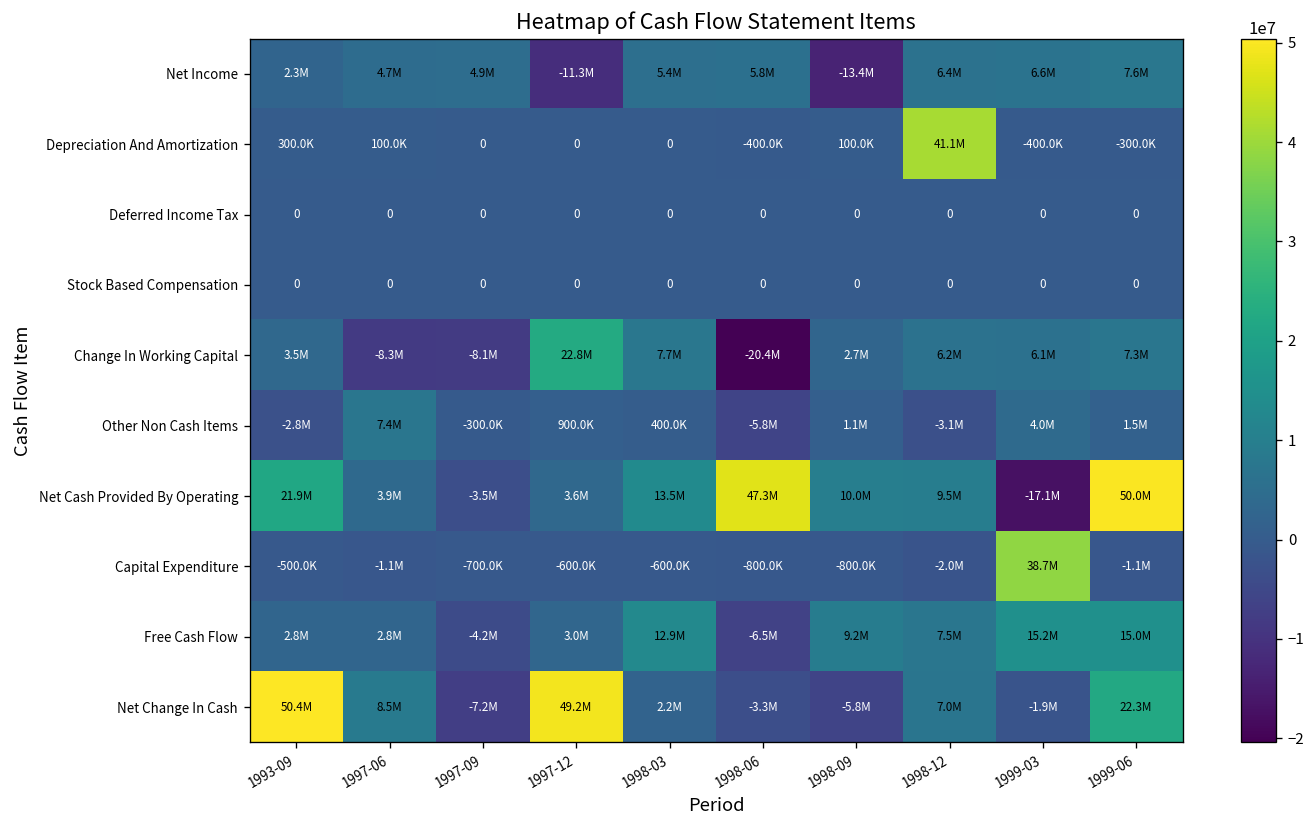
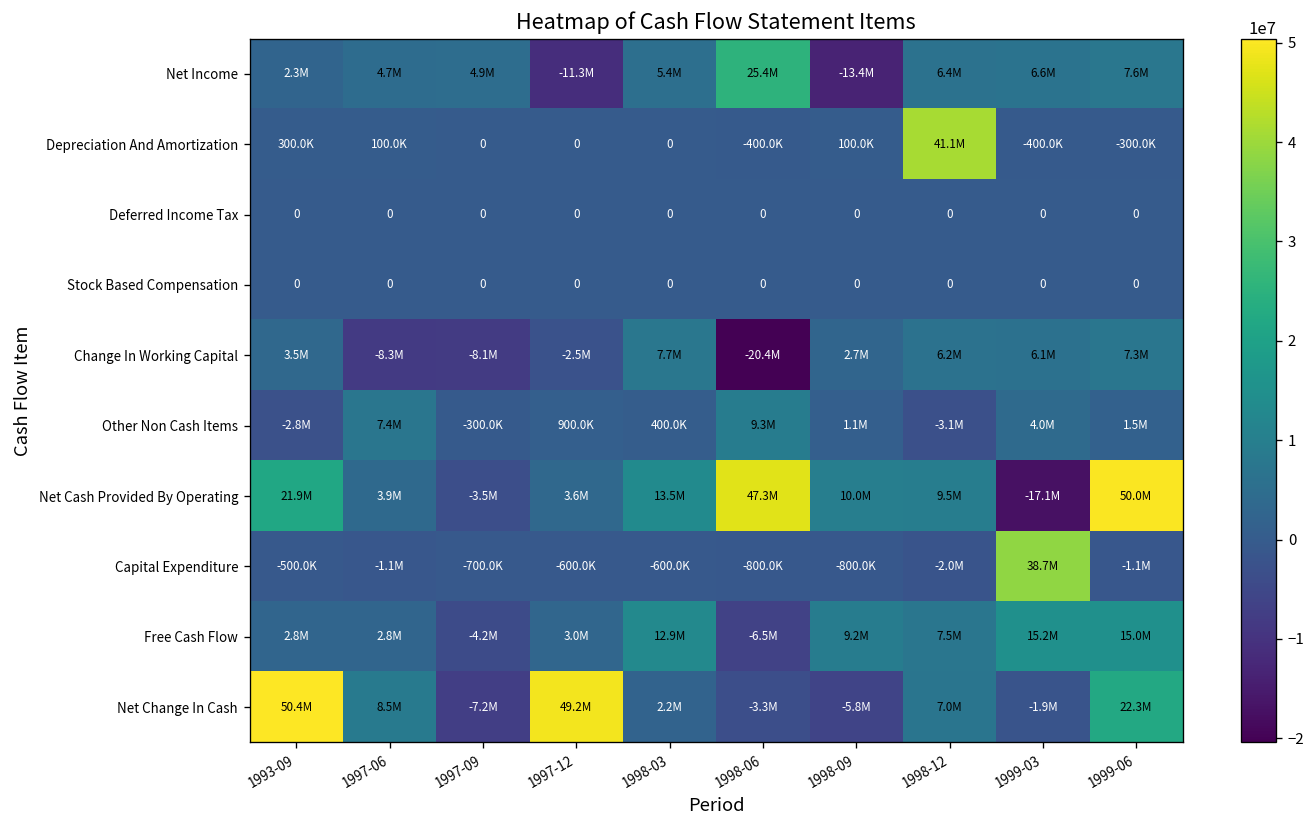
Net Income, 1998-06: 5.8M -> 25.4M
Change In Working Capital, 1997-12: 22.8M -> -2.5M
Other Non Cash Items, 1998-06: -5.8M -> 9.3M
